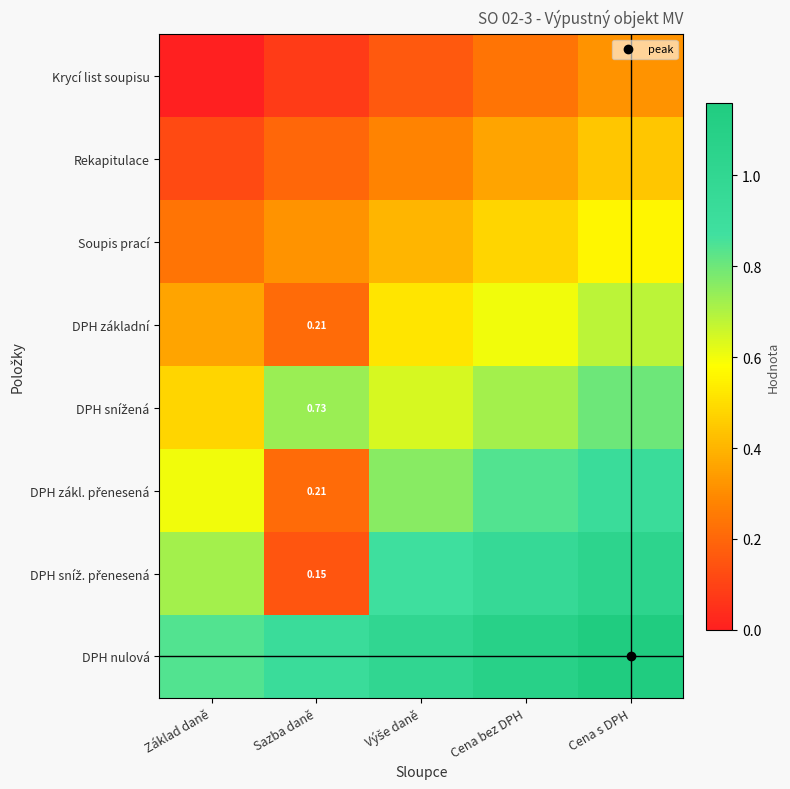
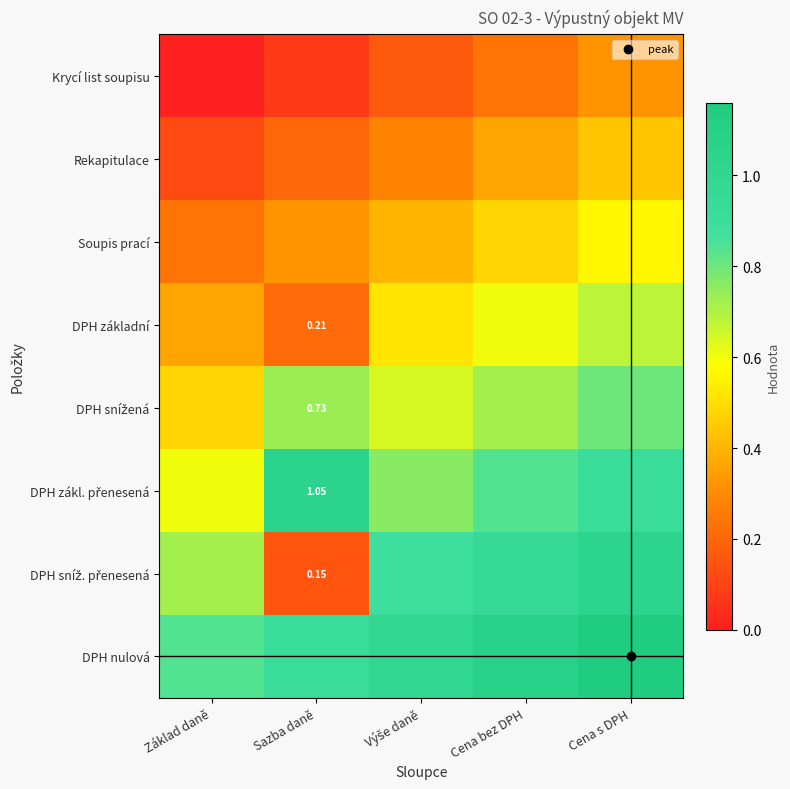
DPH zákl. přenesená, Sazba daně: 0.21 -> 1.05
